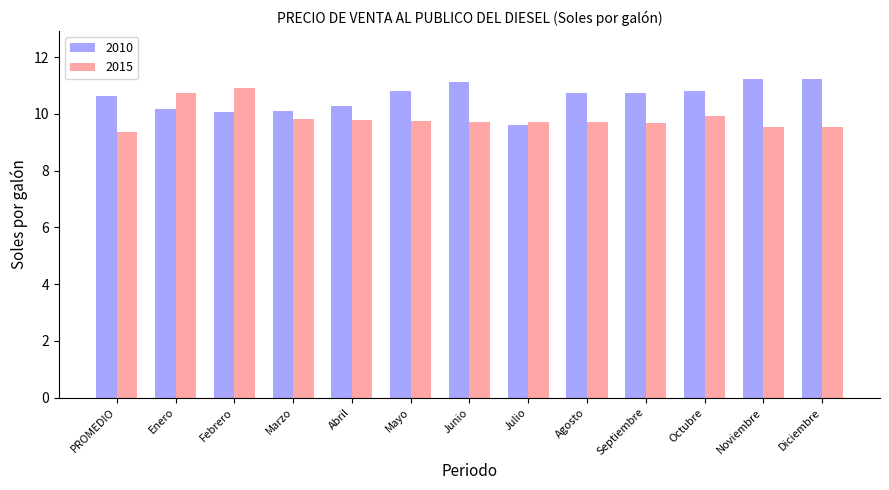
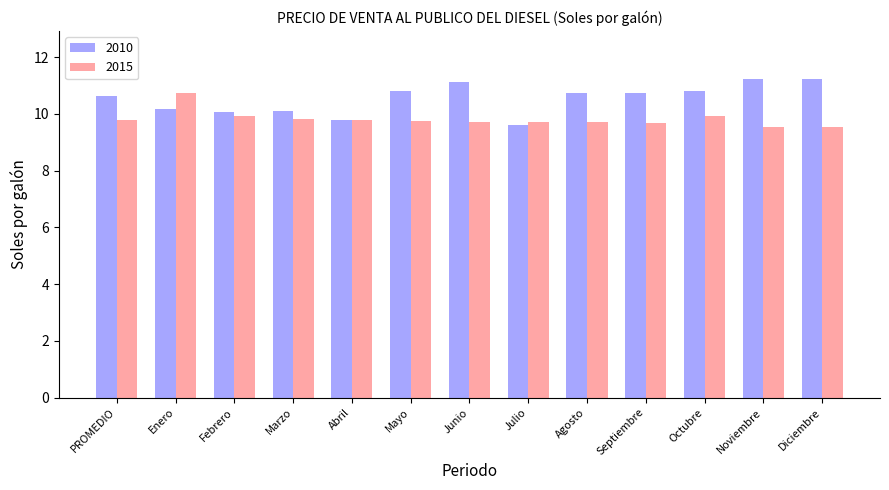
2015, PROMEDIO: 9.4 -> 9.8
2015, Febrero: 10.9 -> 9.9
2010, Abril: 10.3 -> 9.8
